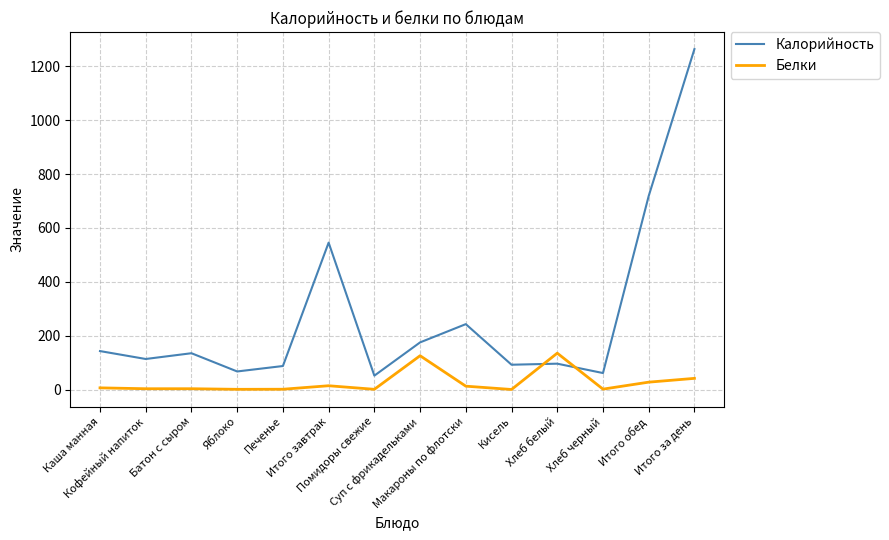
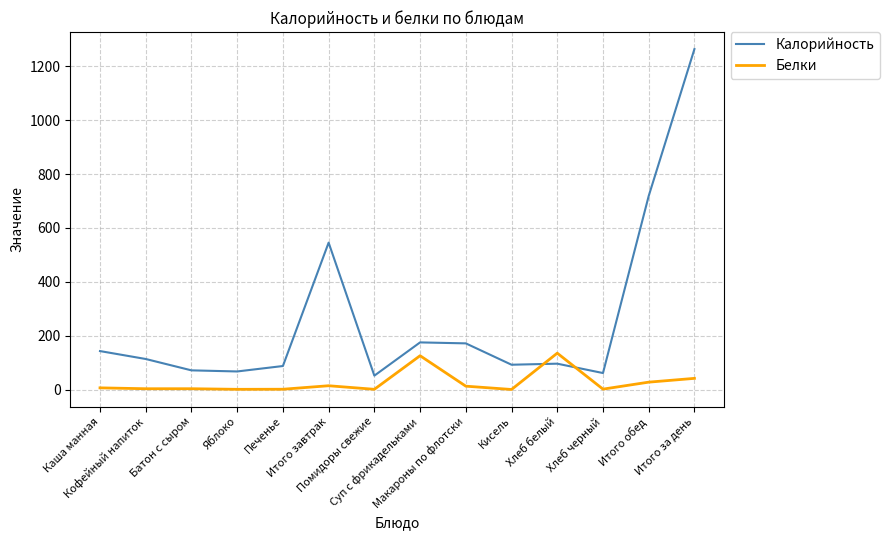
Калорийность, Батон с сыром: 130 -> 70
Калорийность, Макароны по флотски: 240 -> 170
